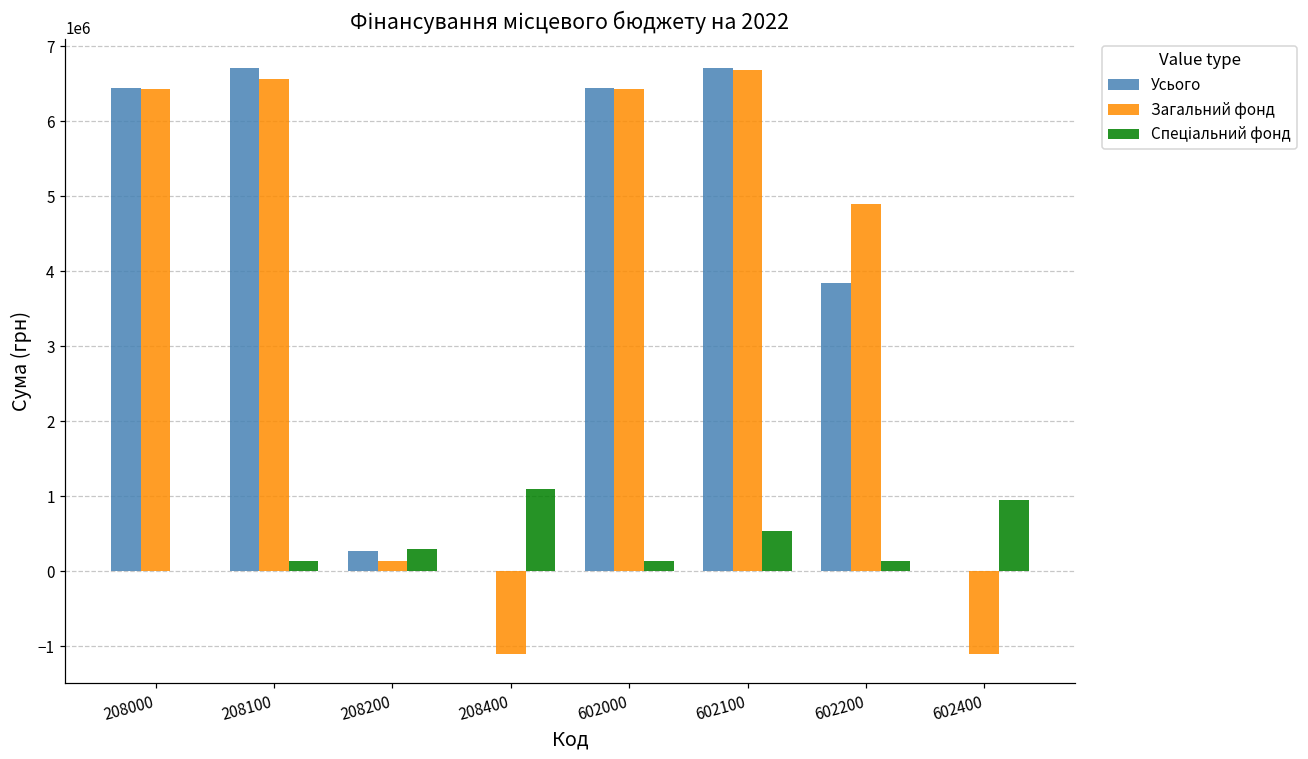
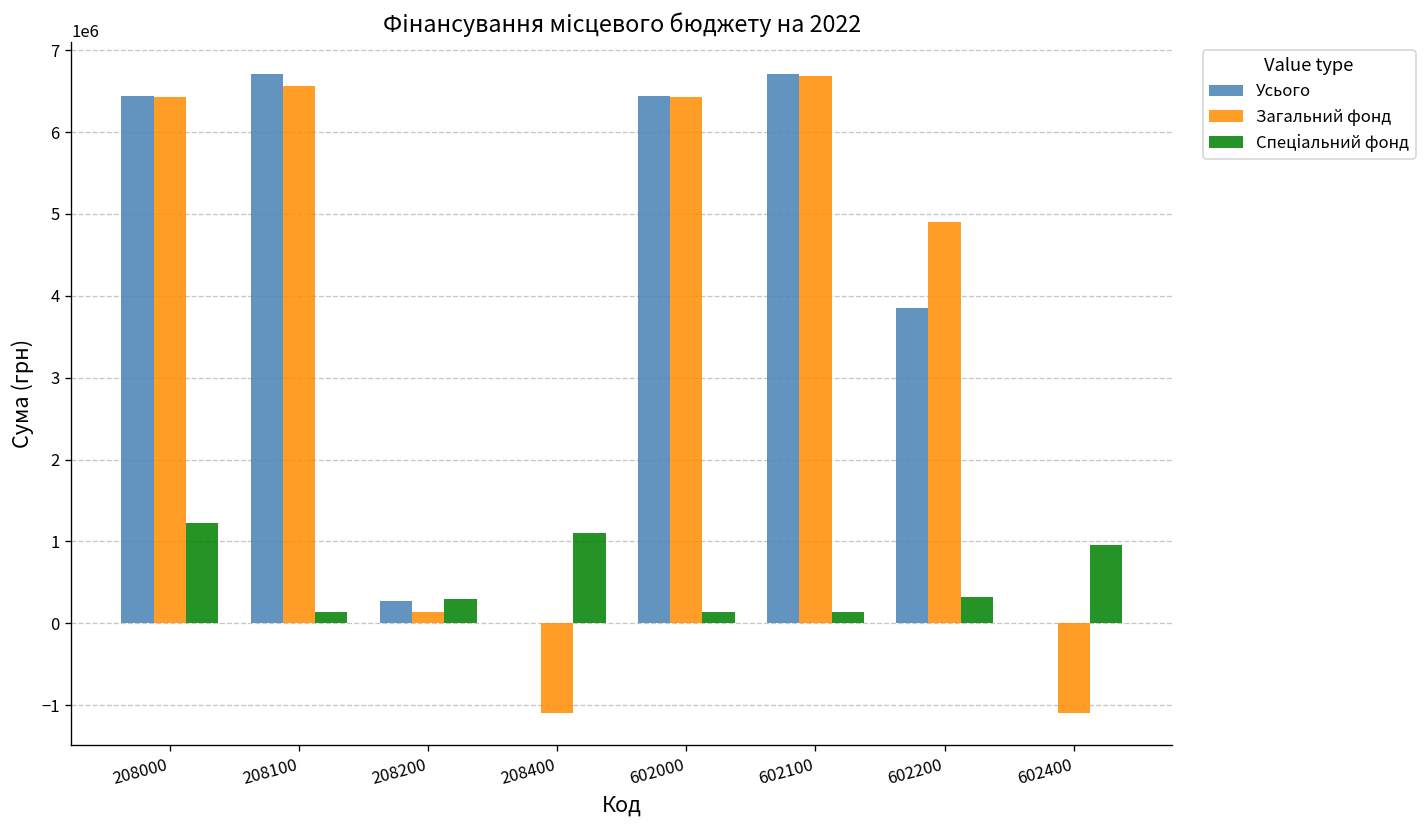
Спеціальний фонд, 208000: 0 -> 1200000
Спеціальний фонд, 602100: 500000 -> 100000
Спеціальний фонд, 602200: 100000 -> 300000
